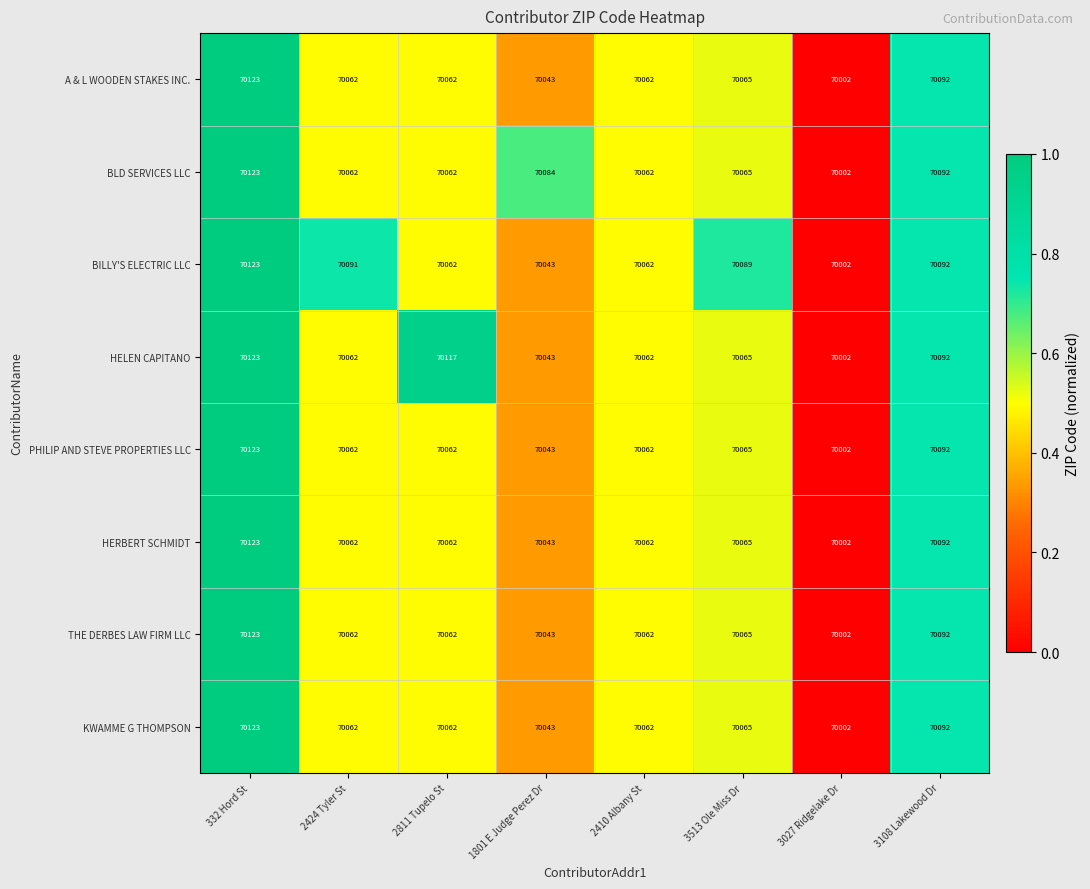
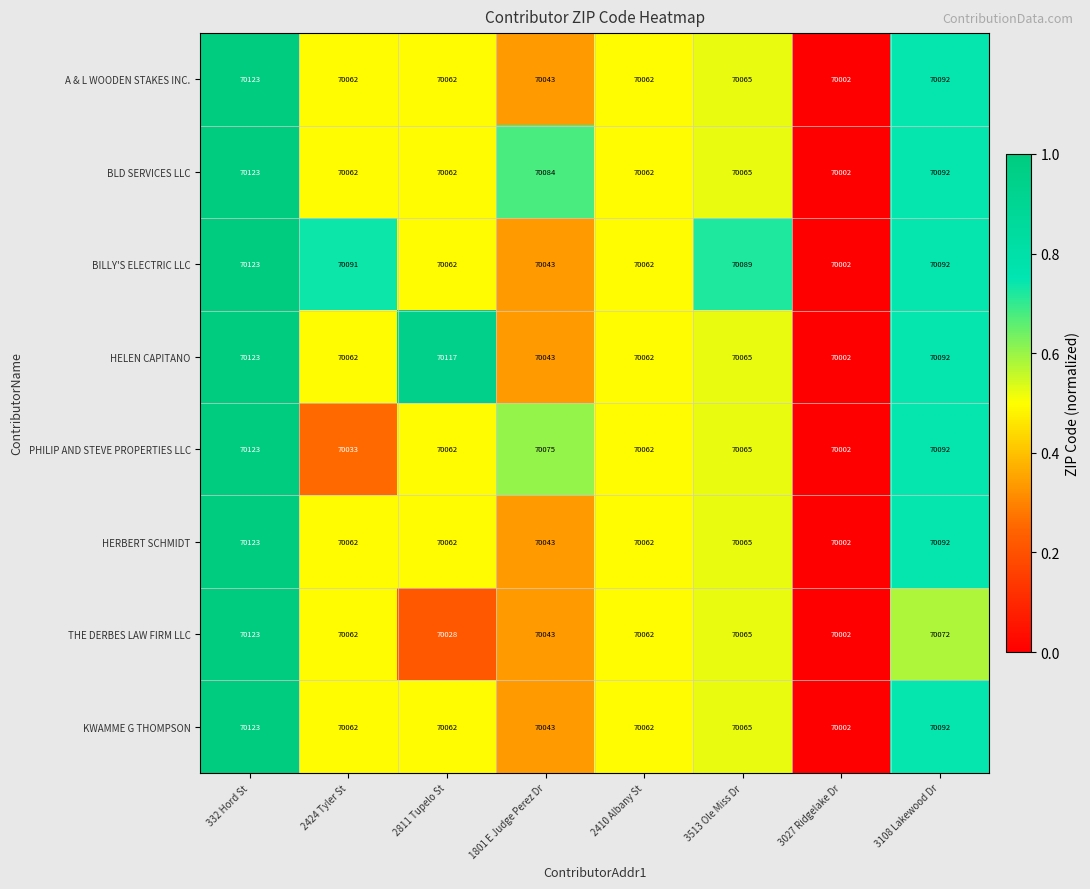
PHILIP AND STEVE PROPERTIES LLC, 2424 Tyler St: 70062 -> 70033
PHILIP AND STEVE PROPERTIES LLC, 1801 E Judge Perez Dr: 70043 -> 70075
THE DERBES LAW FIRM LLC, 2811 Tupelo St: 70062 -> 70028
THE DERBES LAW FIRM LLC, 3108 Lakewood Dr: 70092 -> 70072
